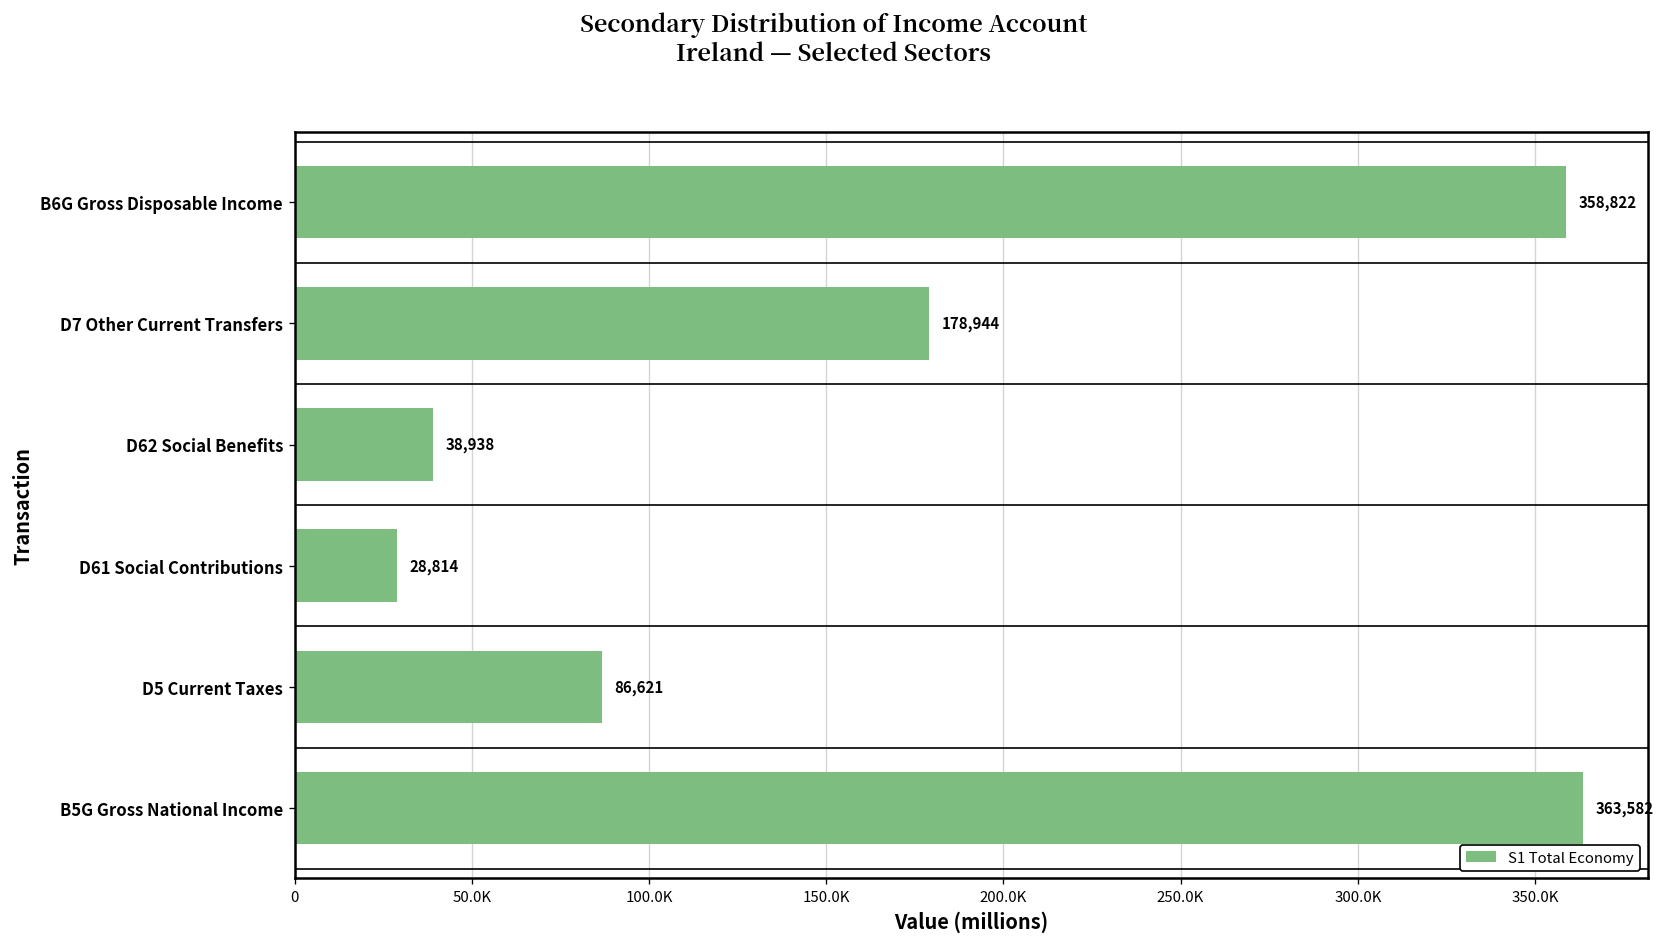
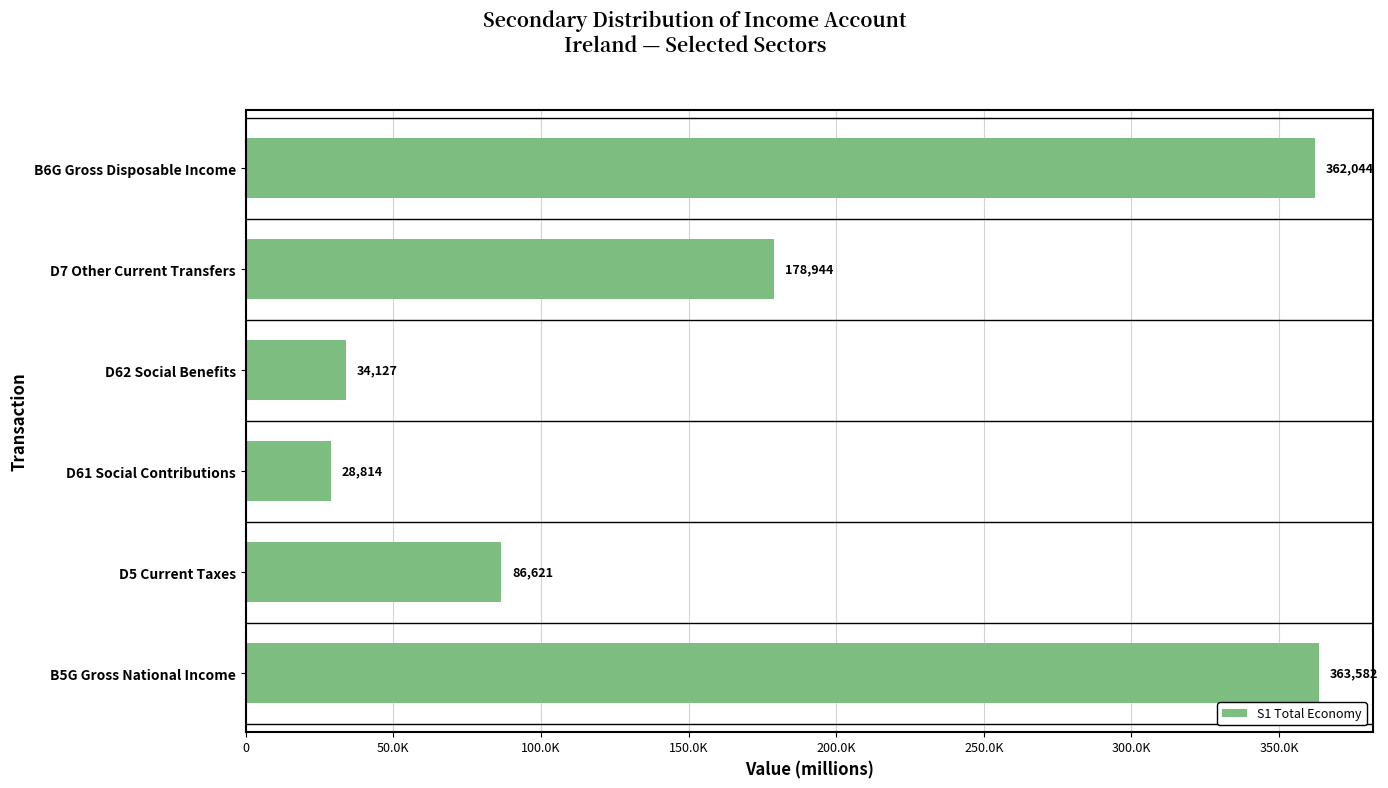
B6G Gross Disposable Income: 358,822 -> 362,044
D62 Social Benefits: 38,938 -> 34,127
